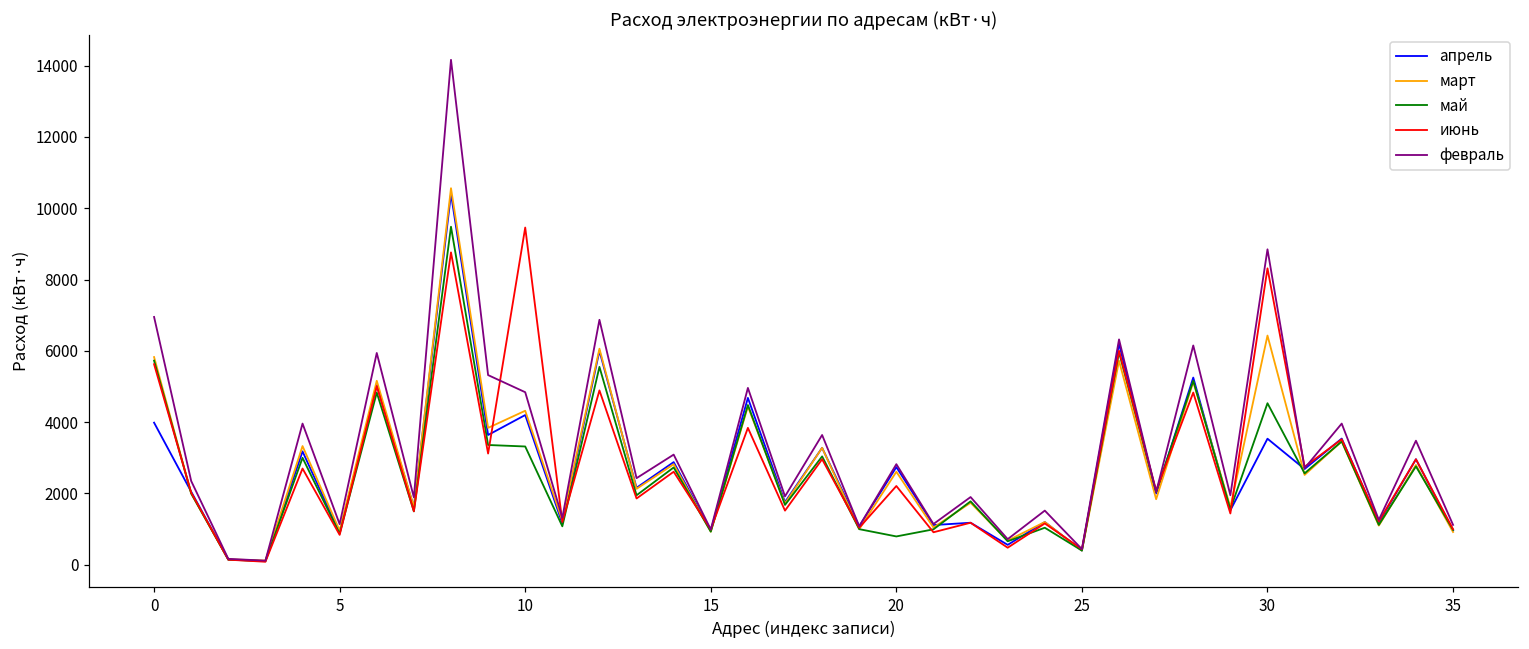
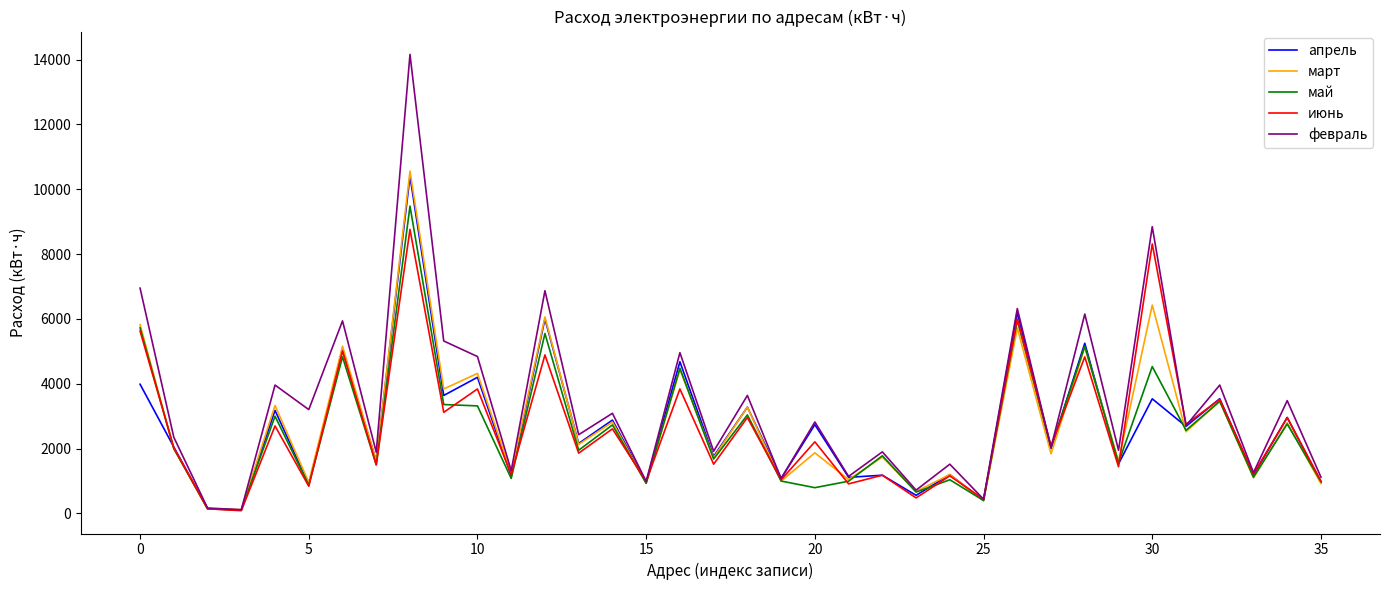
февраль, 5: 1100 -> 3200
июнь, 10: 9500 -> 3800
март, 20: 2600 -> 1900
